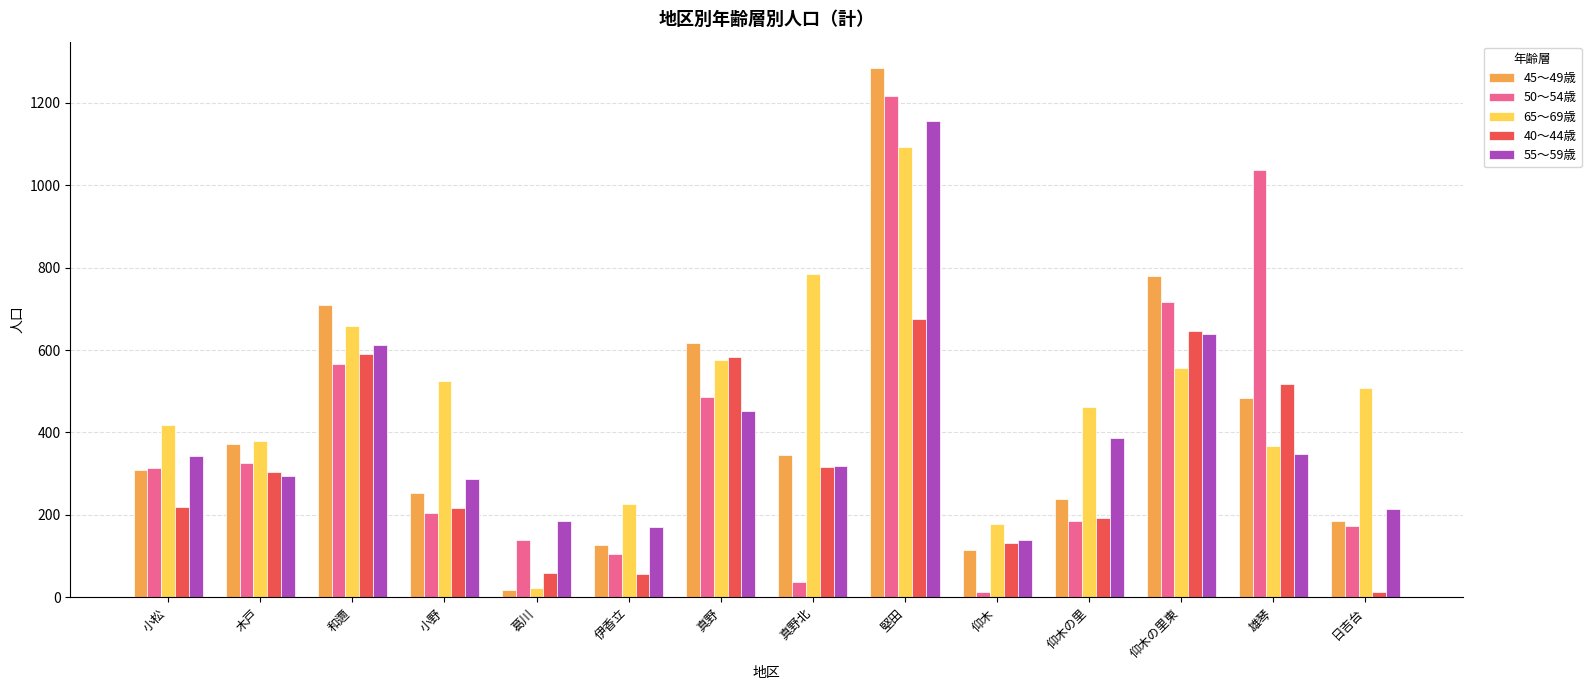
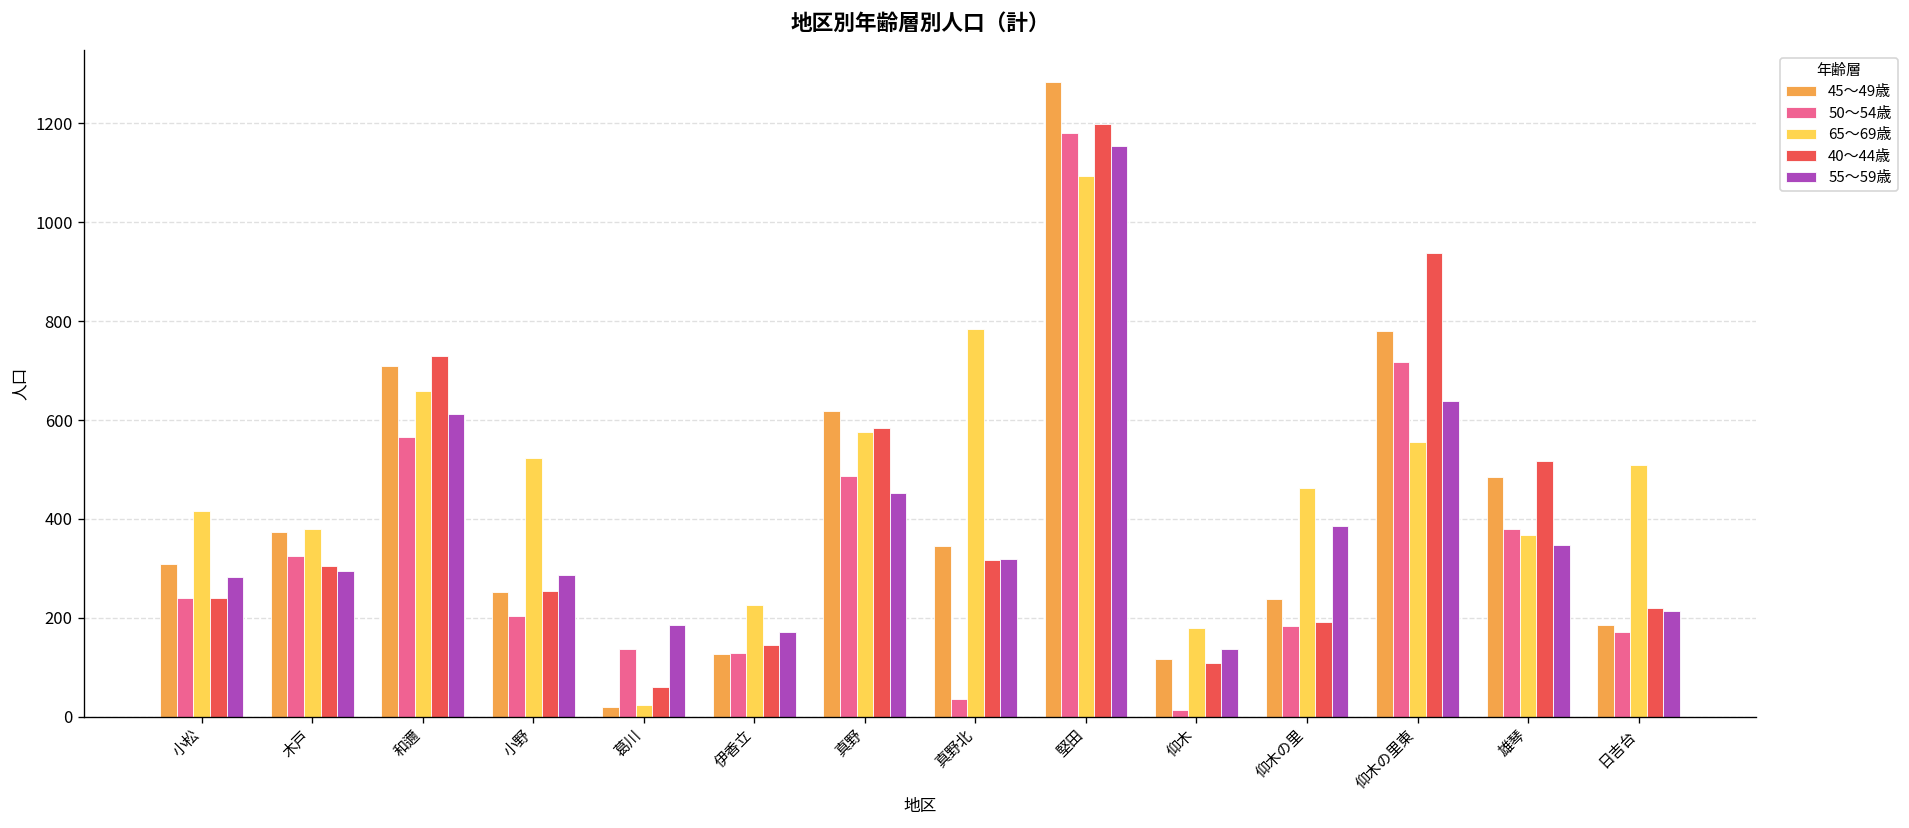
50～54歳, 小松: 320 -> 240
40～44歳, 小松: 220 -> 240
55～59歳, 小松: 340 -> 280
40～44歳, 和邇: 590 -> 730
40～44歳, 小野: 220 -> 260
50～54歳, 伊香立: 100 -> 130
40～44歳, 伊香立: 60 -> 150
50～54歳, 堅田: 1220 -> 1180
40～44歳, 堅田: 680 -> 1200
40～44歳, 仰木: 130 -> 110
40～44歳, 仰木の里東: 650 -> 940
50～54歳, 雄琴: 1040 -> 380
40～44歳, 日吉台: 10 -> 220
